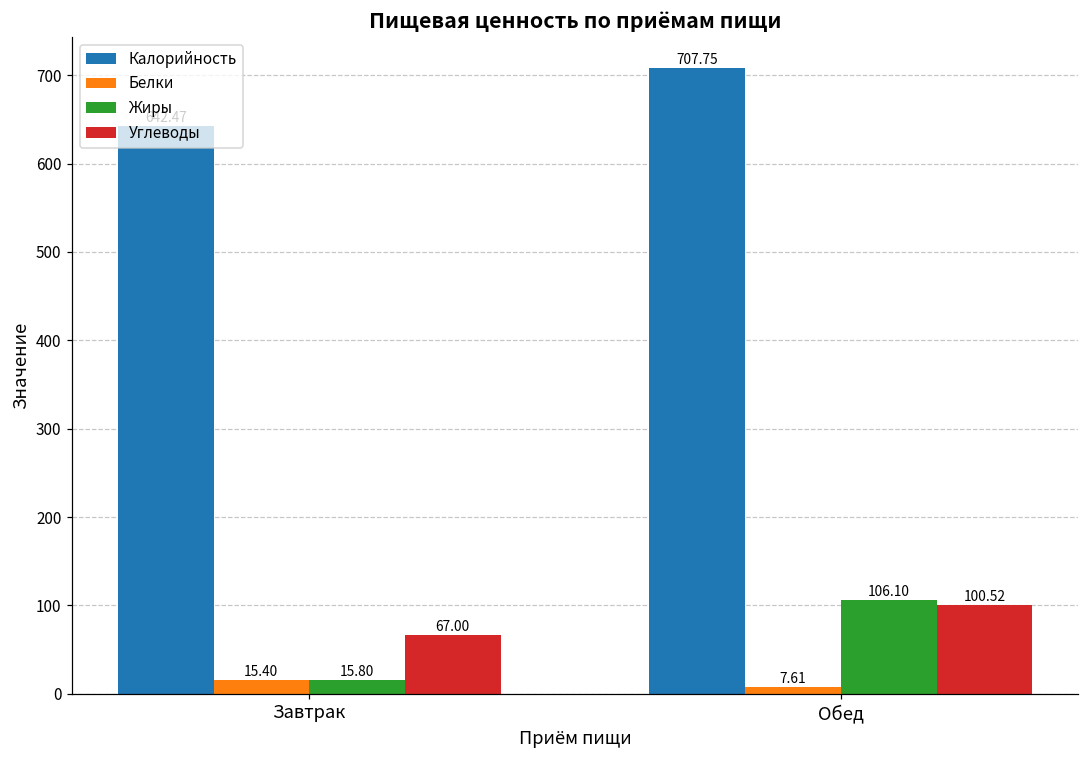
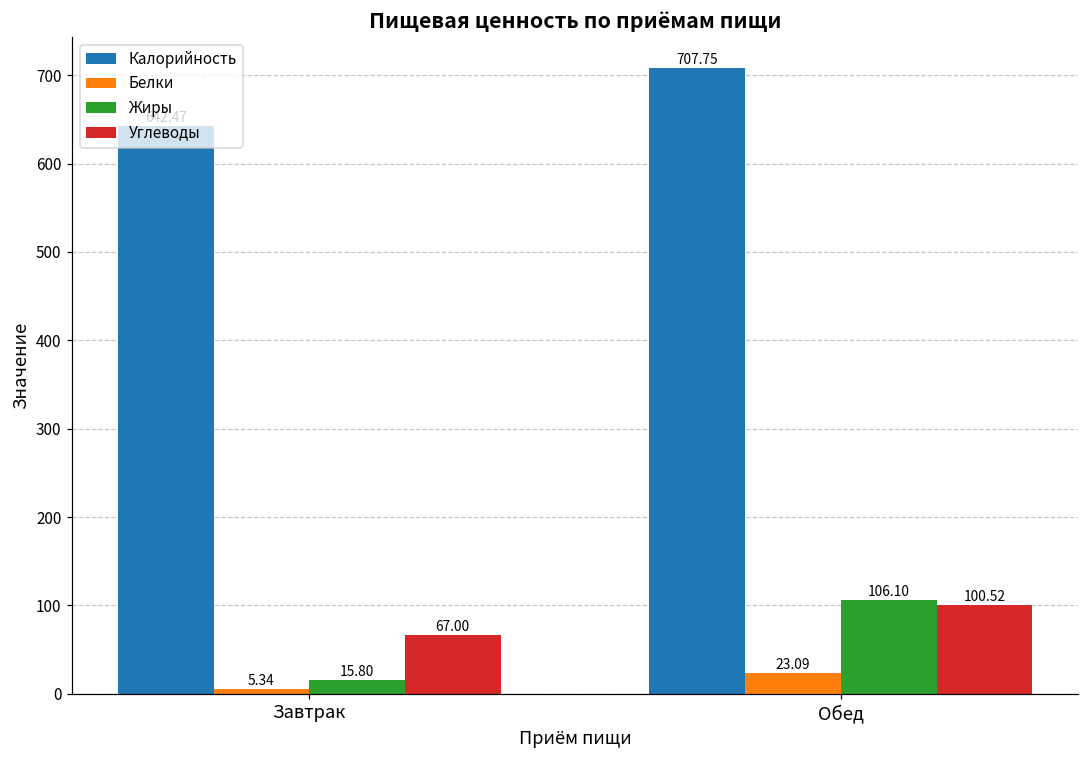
Белки, Завтрак: 15.40 -> 5.34
Белки, Обед: 7.61 -> 23.09
